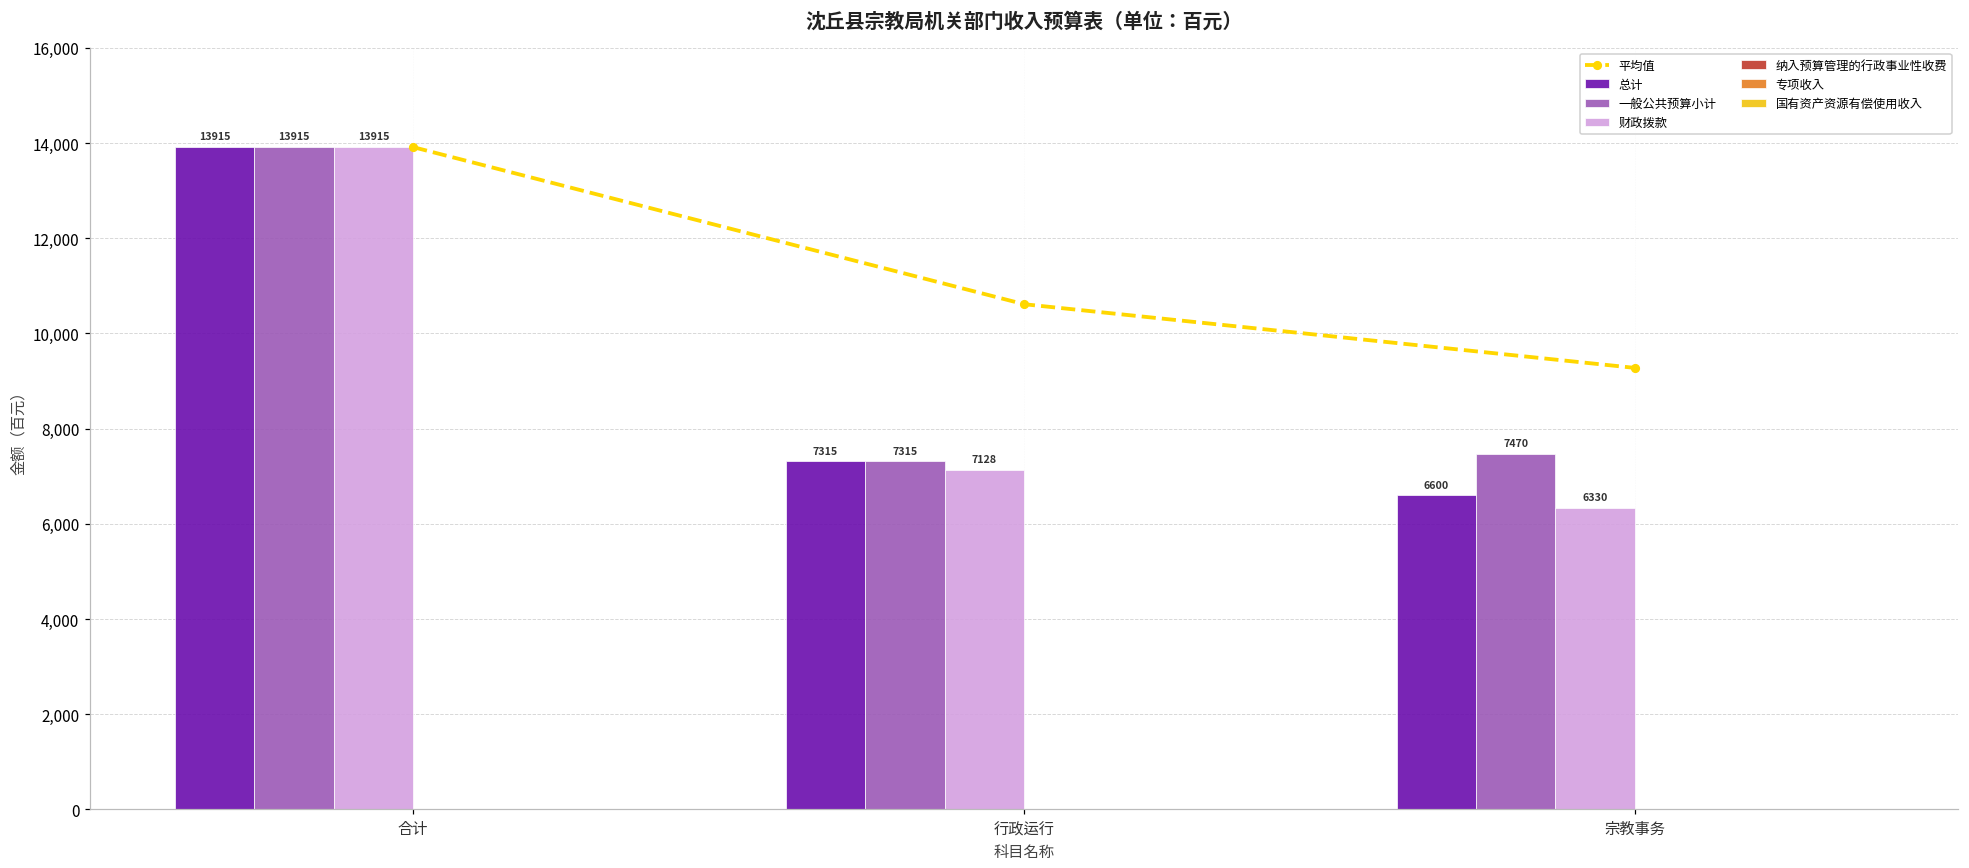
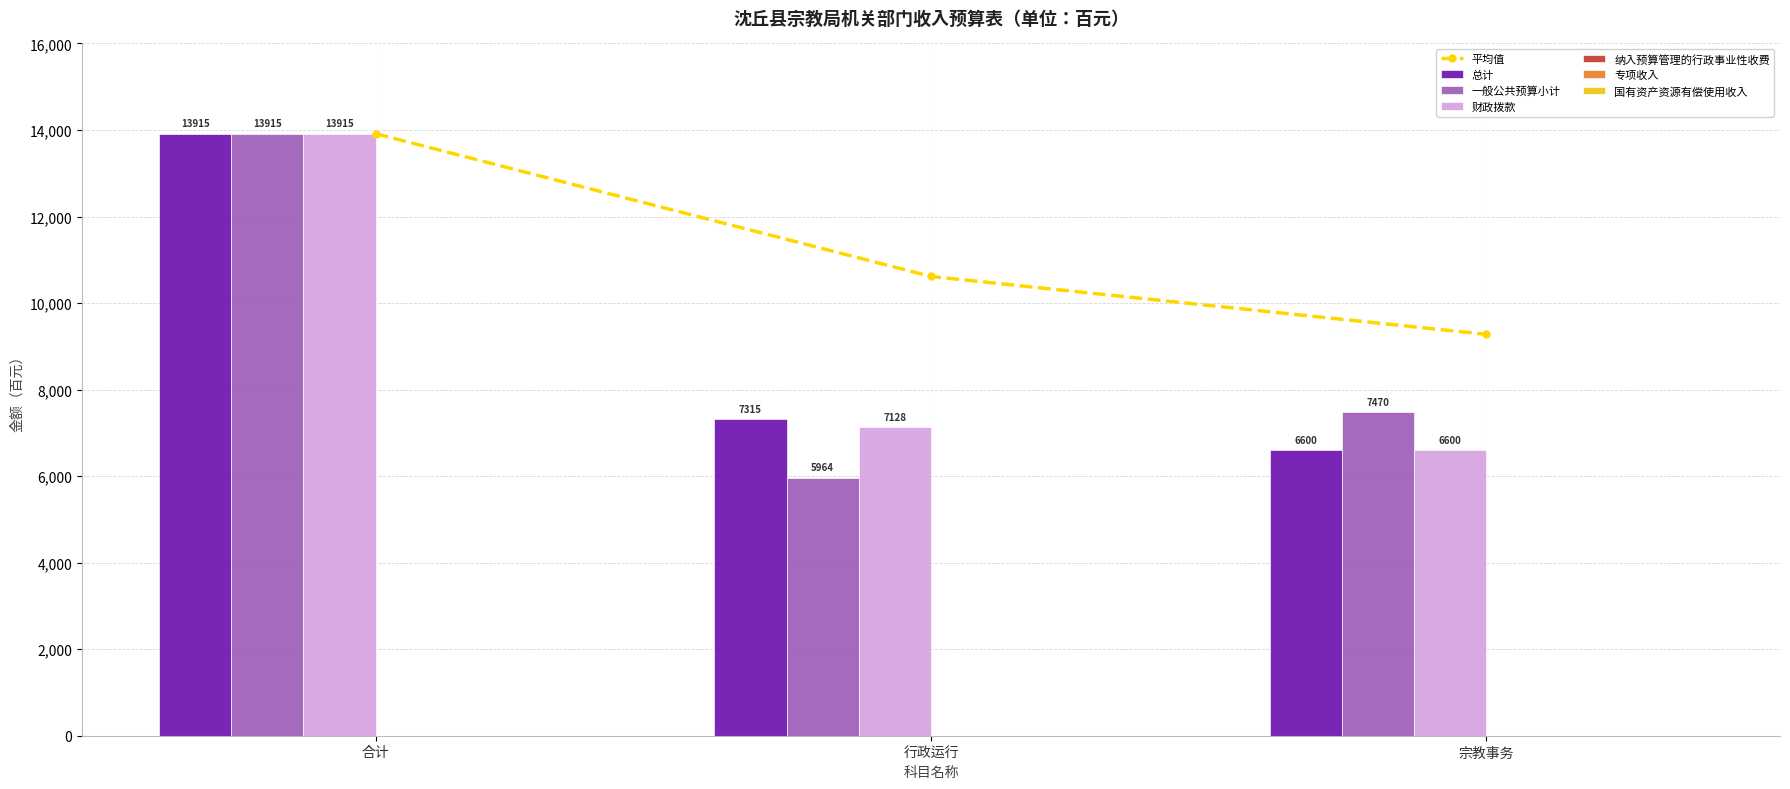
一般公共预算小计, 行政运行: 7315 -> 5964
财政拨款, 宗教事务: 6330 -> 6600
